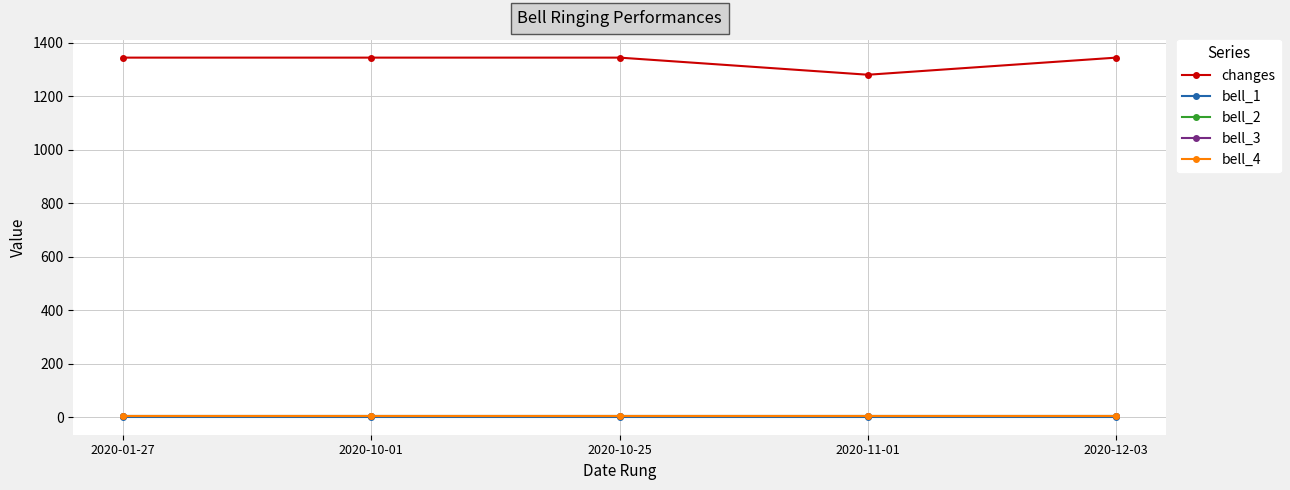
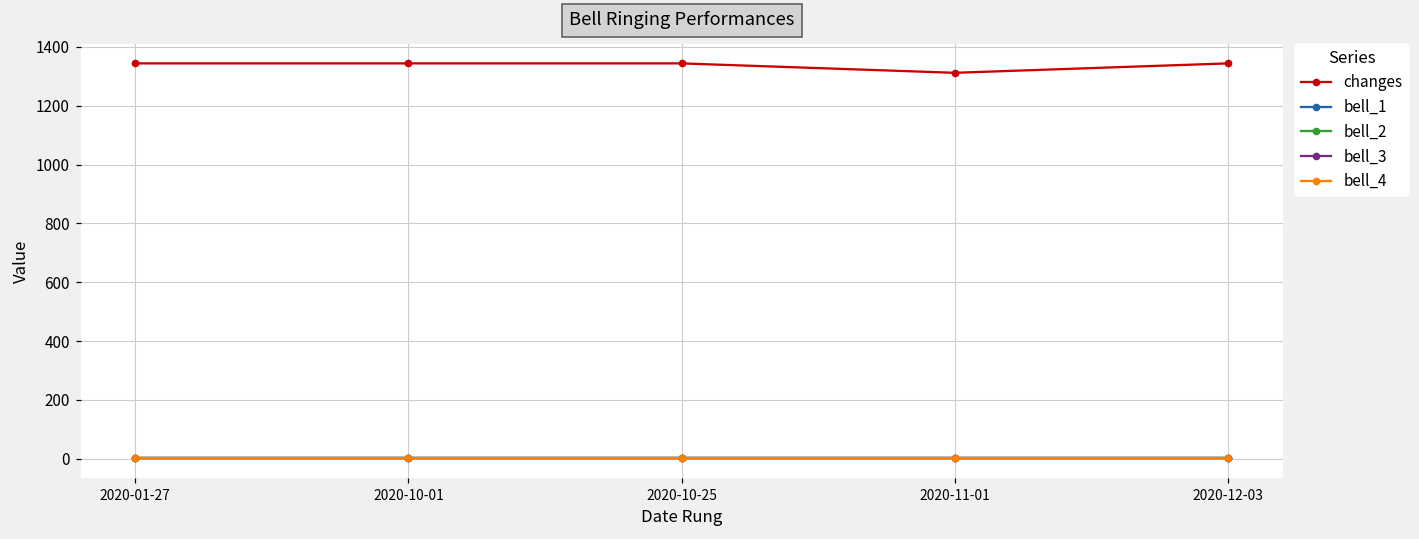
changes, 2020-11-01: 1280 -> 1310
